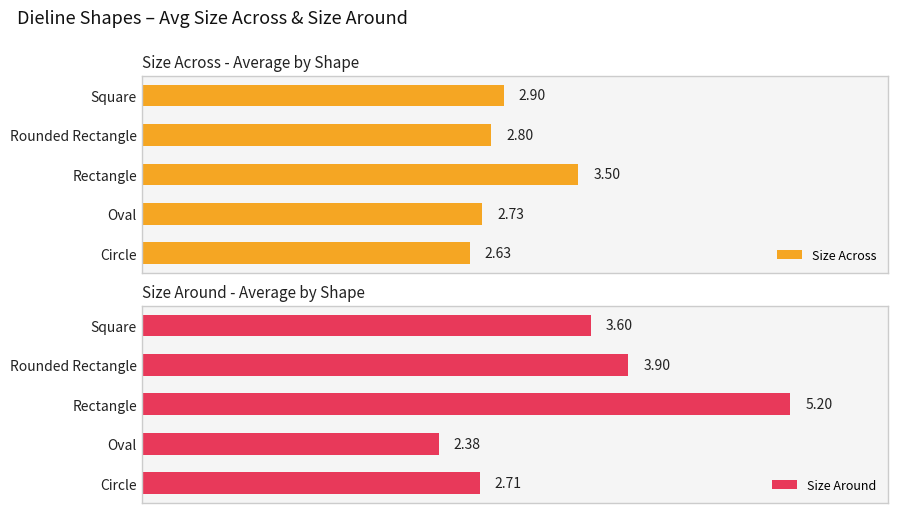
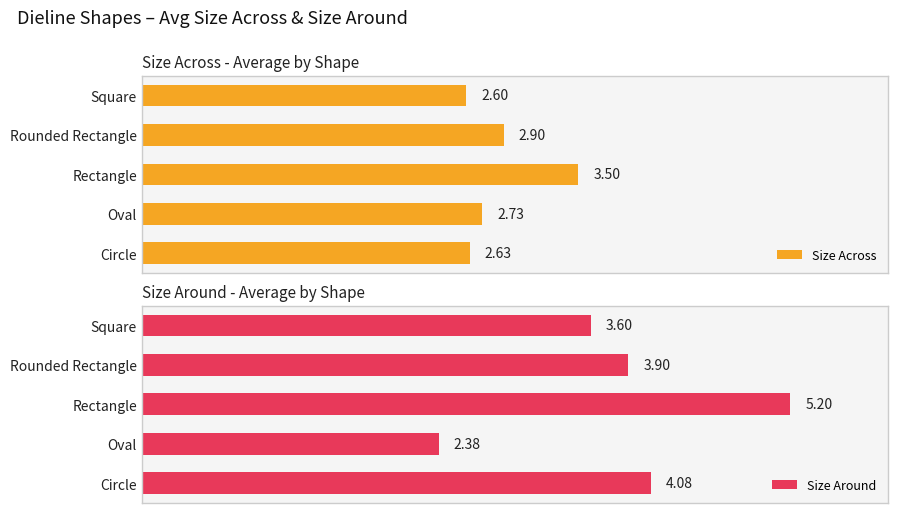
Size Across - Average by Shape, Square: 2.90 -> 2.60
Size Across - Average by Shape, Rounded Rectangle: 2.80 -> 2.90
Size Around - Average by Shape, Circle: 2.71 -> 4.08
